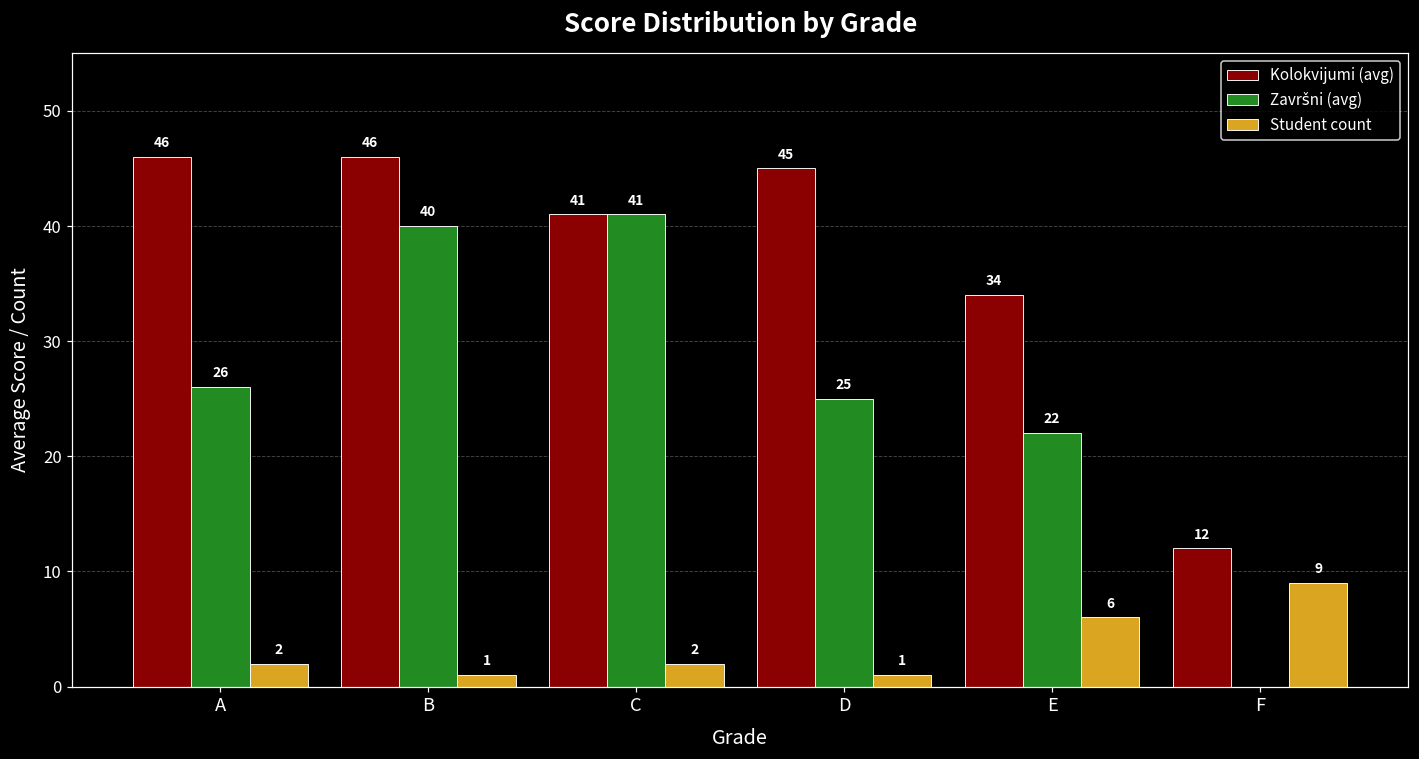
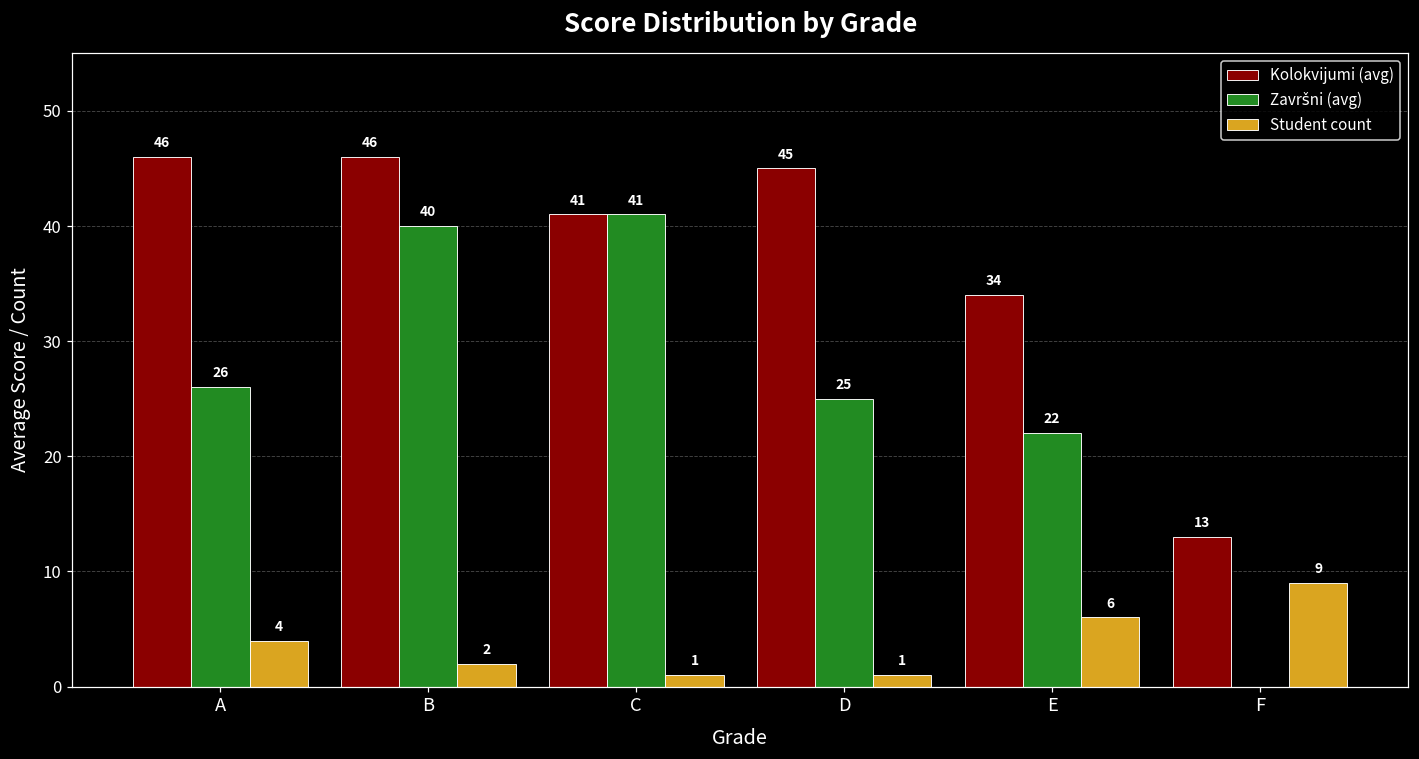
Student count, A: 2 -> 4
Student count, B: 1 -> 2
Student count, C: 2 -> 1
Kolokvijumi (avg), F: 12 -> 13
